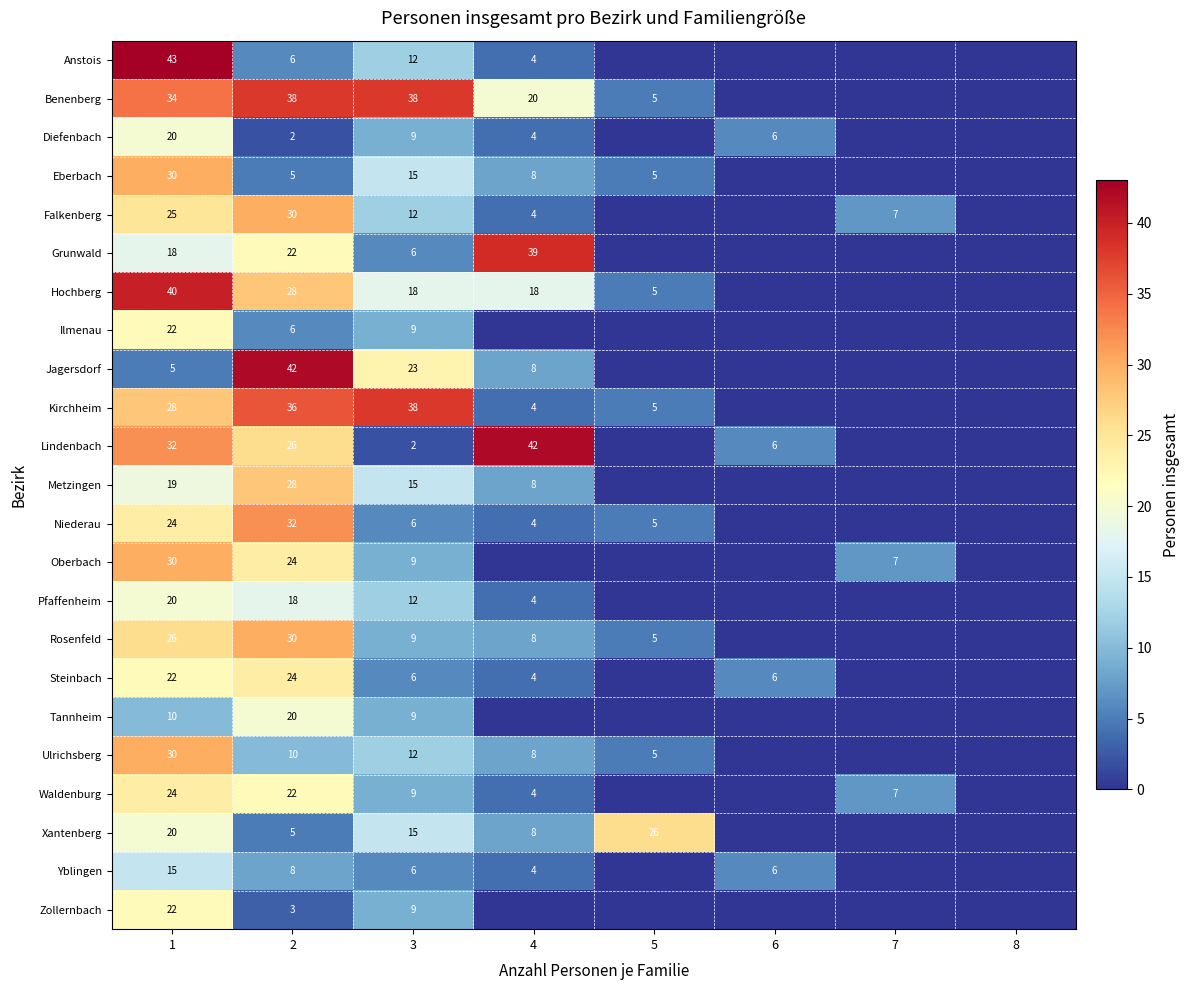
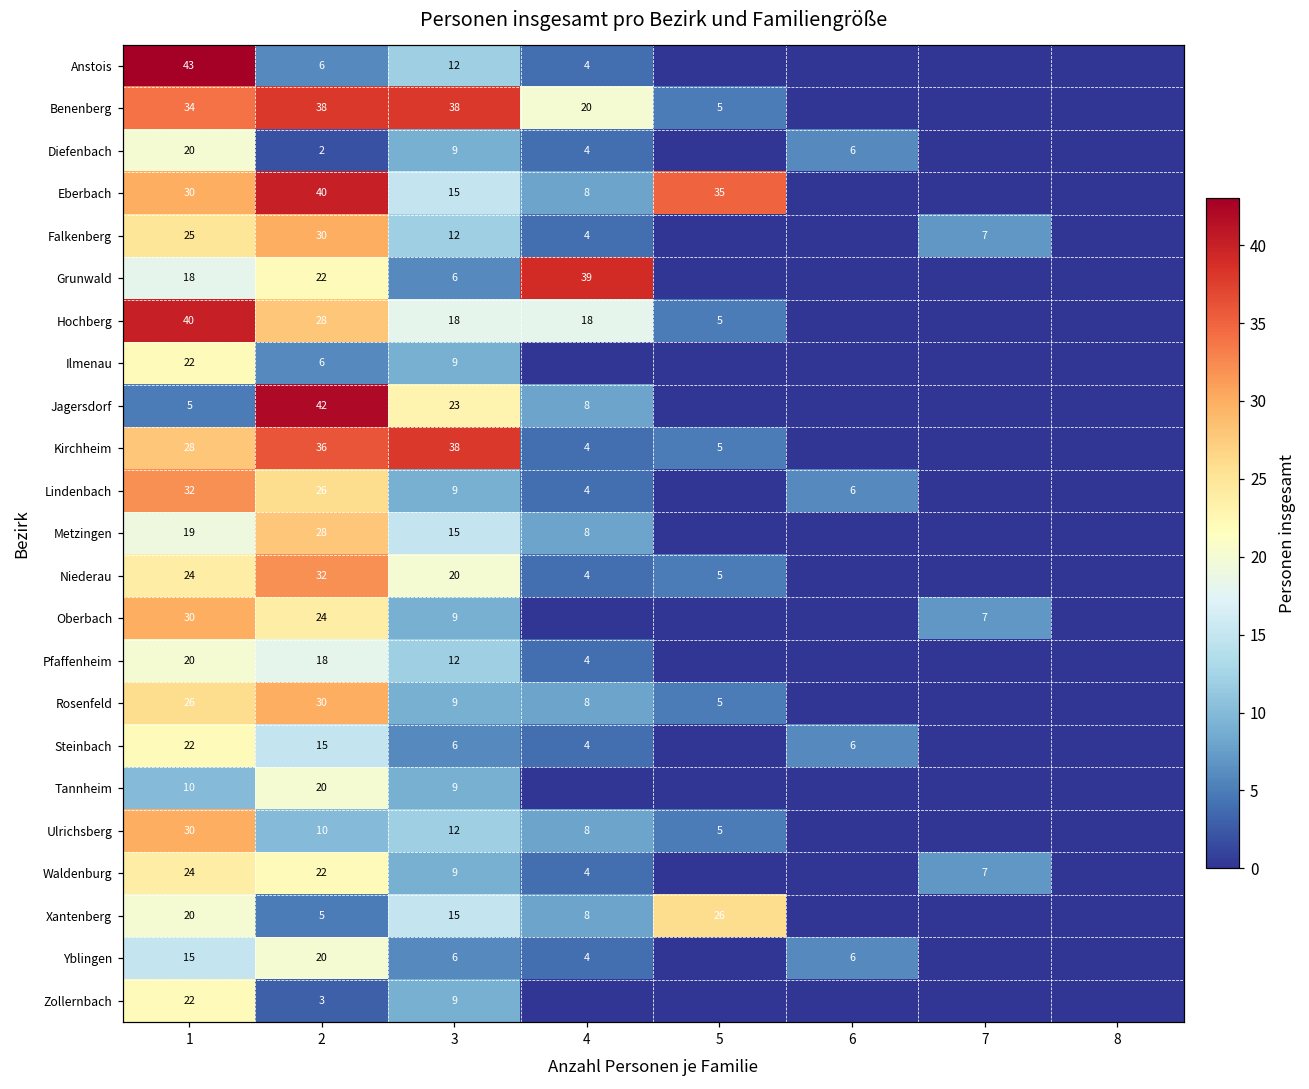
Eberbach, 2: 5 -> 40
Eberbach, 5: 5 -> 35
Lindenbach, 3: 2 -> 9
Lindenbach, 4: 42 -> 4
Niederau, 3: 6 -> 20
Steinbach, 2: 24 -> 15
Yblingen, 2: 8 -> 20
